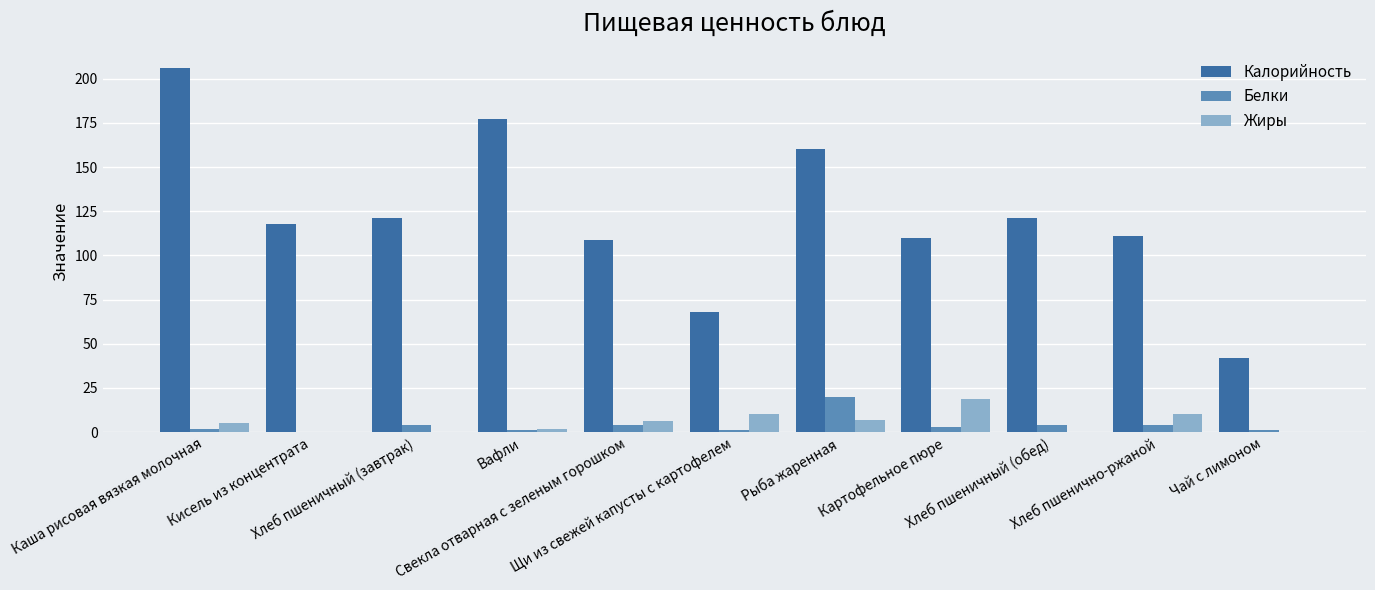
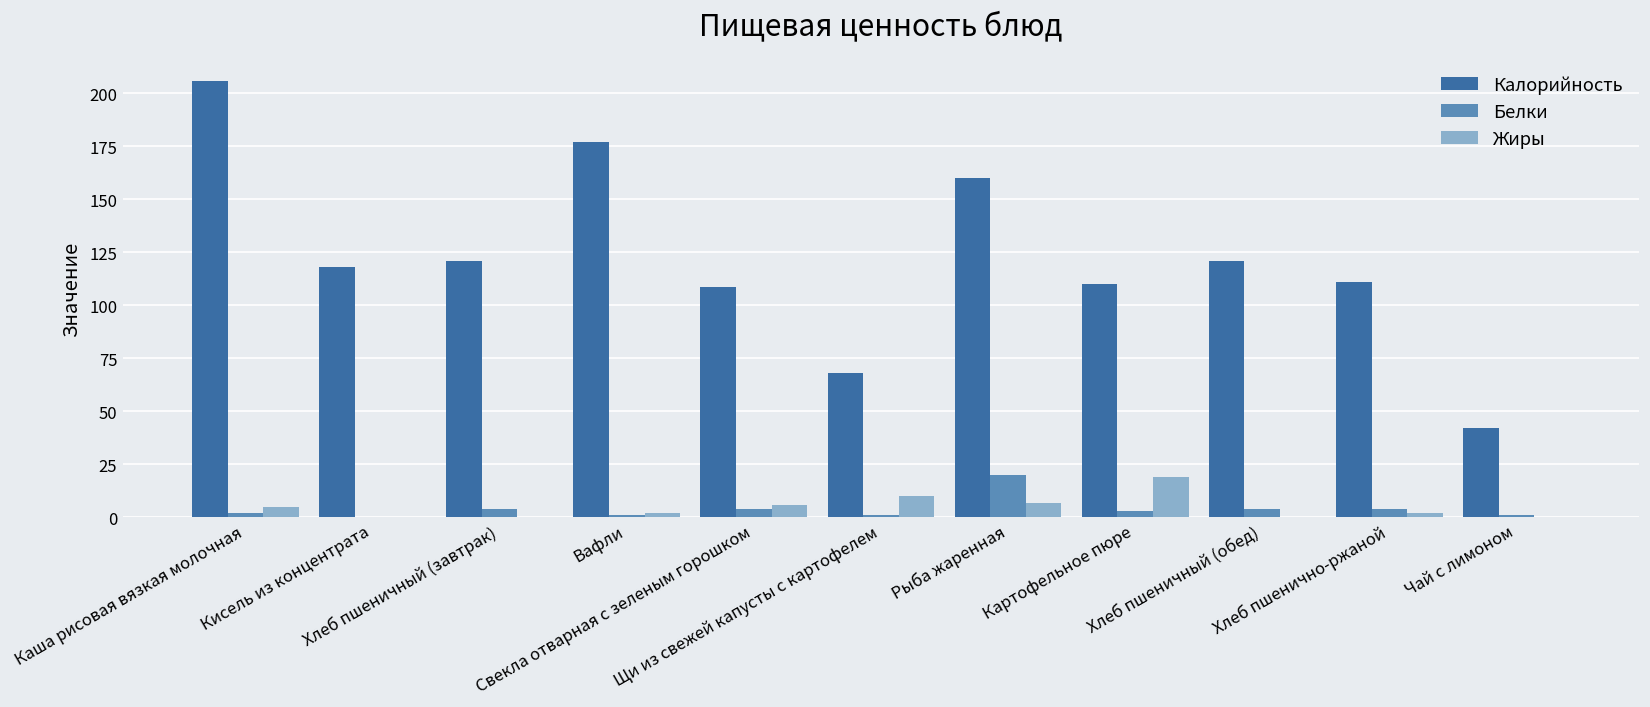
Жиры, Хлеб пшенично-ржаной: 10 -> 2
